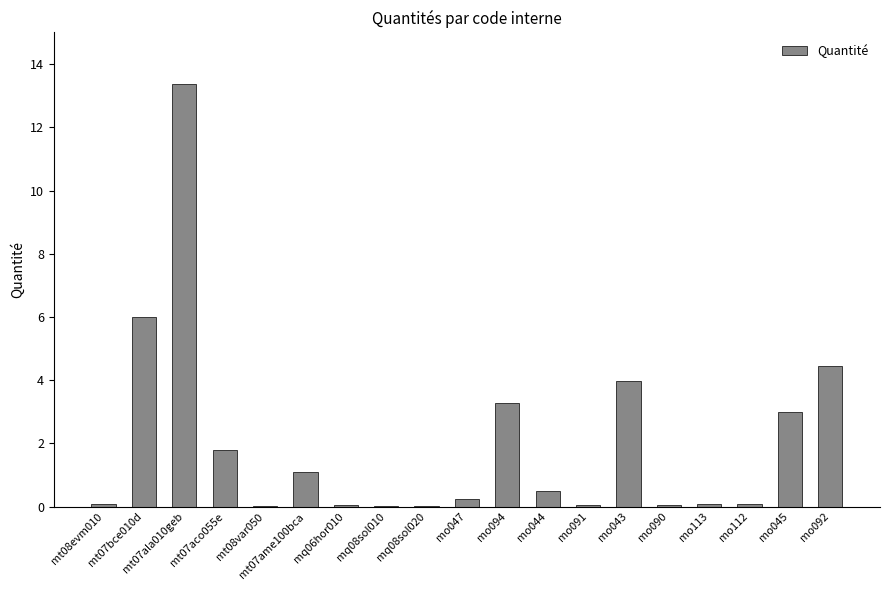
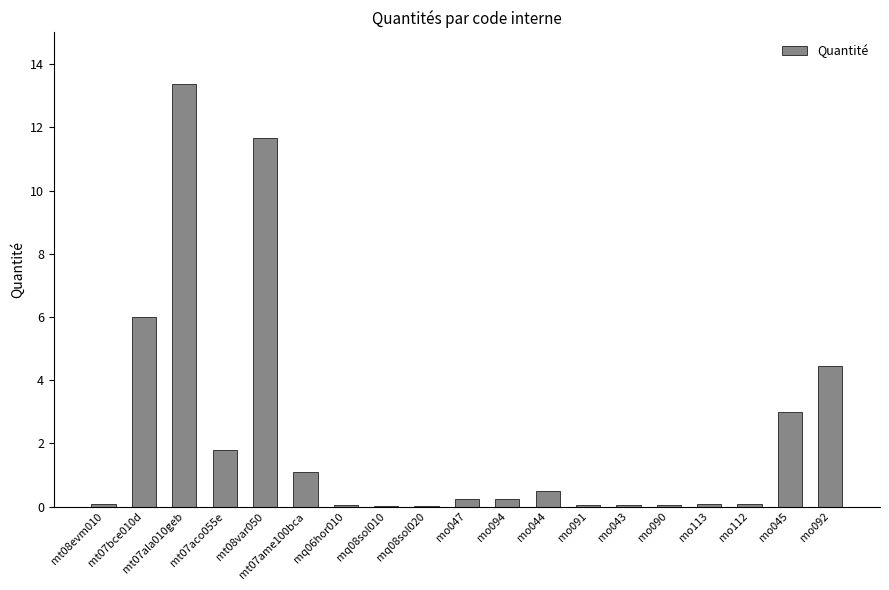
mt08var050: 0.0 -> 11.7
mo094: 3.3 -> 0.2
mo043: 4.0 -> 0.1
